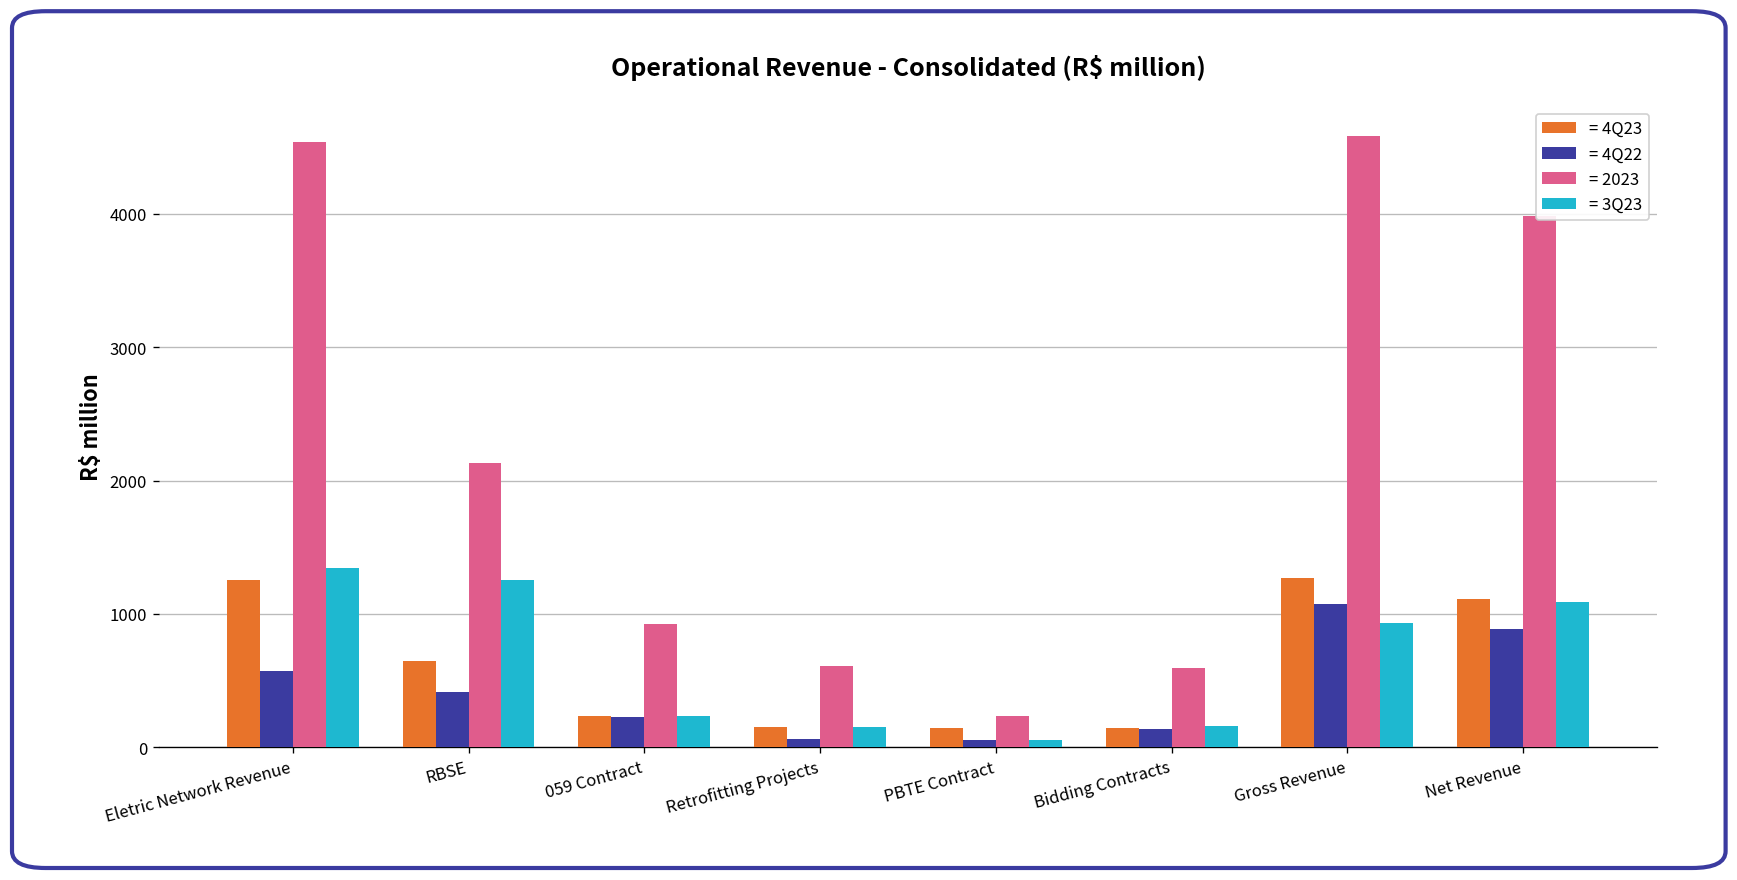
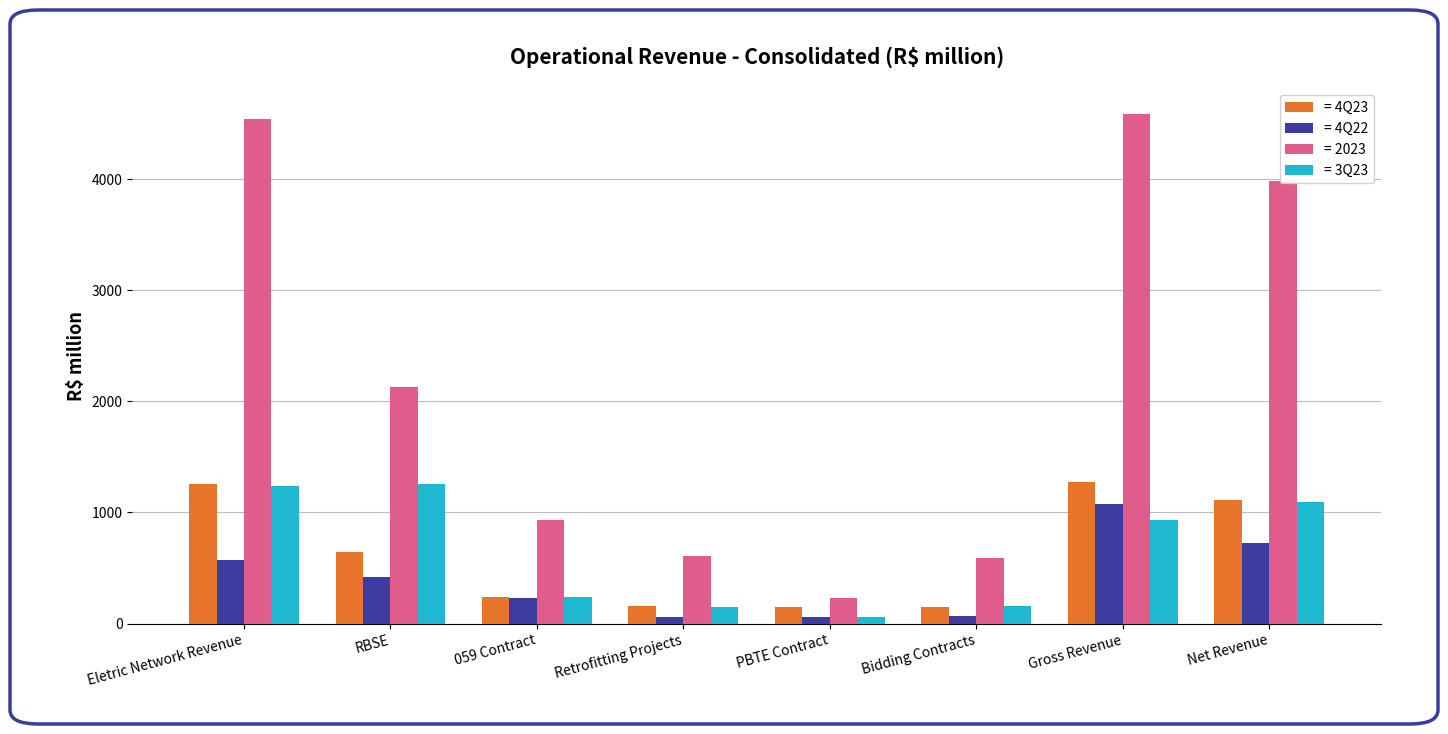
= 3Q23, Eletric Network Revenue: 1340 -> 1240
= 4Q22, Bidding Contracts: 140 -> 70
= 4Q22, Net Revenue: 890 -> 720
